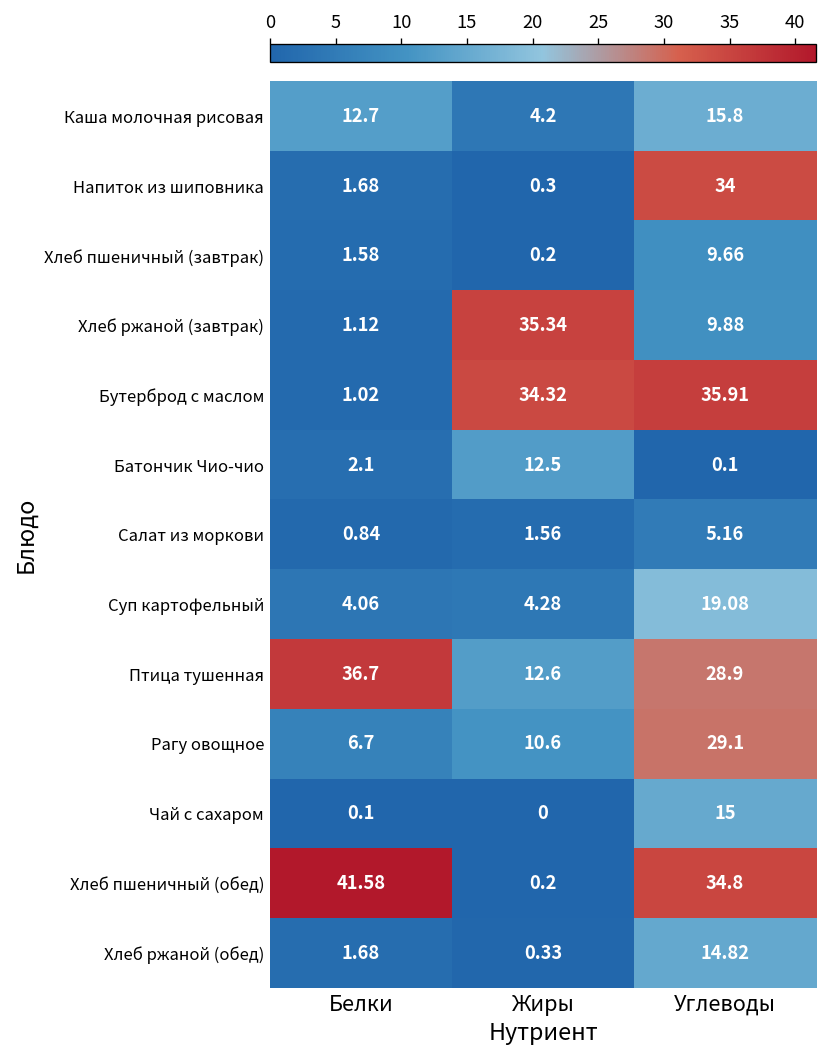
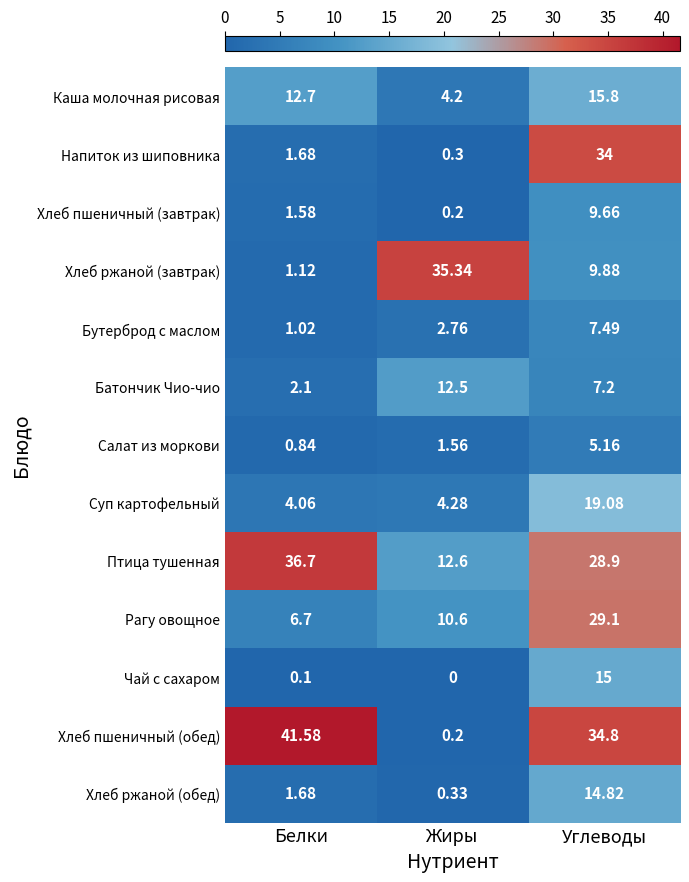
Бутерброд с маслом, Жиры: 34.32 -> 2.76
Бутерброд с маслом, Углеводы: 35.91 -> 7.49
Батончик Чио-чио, Углеводы: 0.1 -> 7.2
